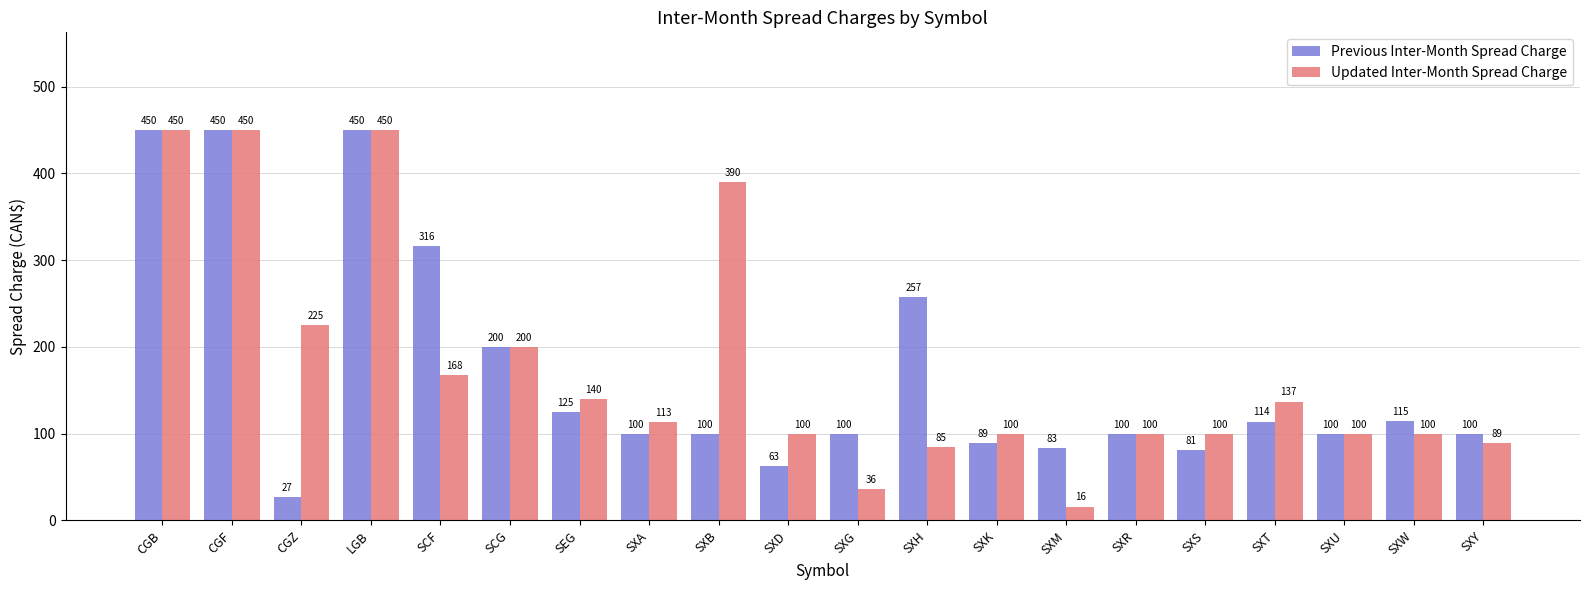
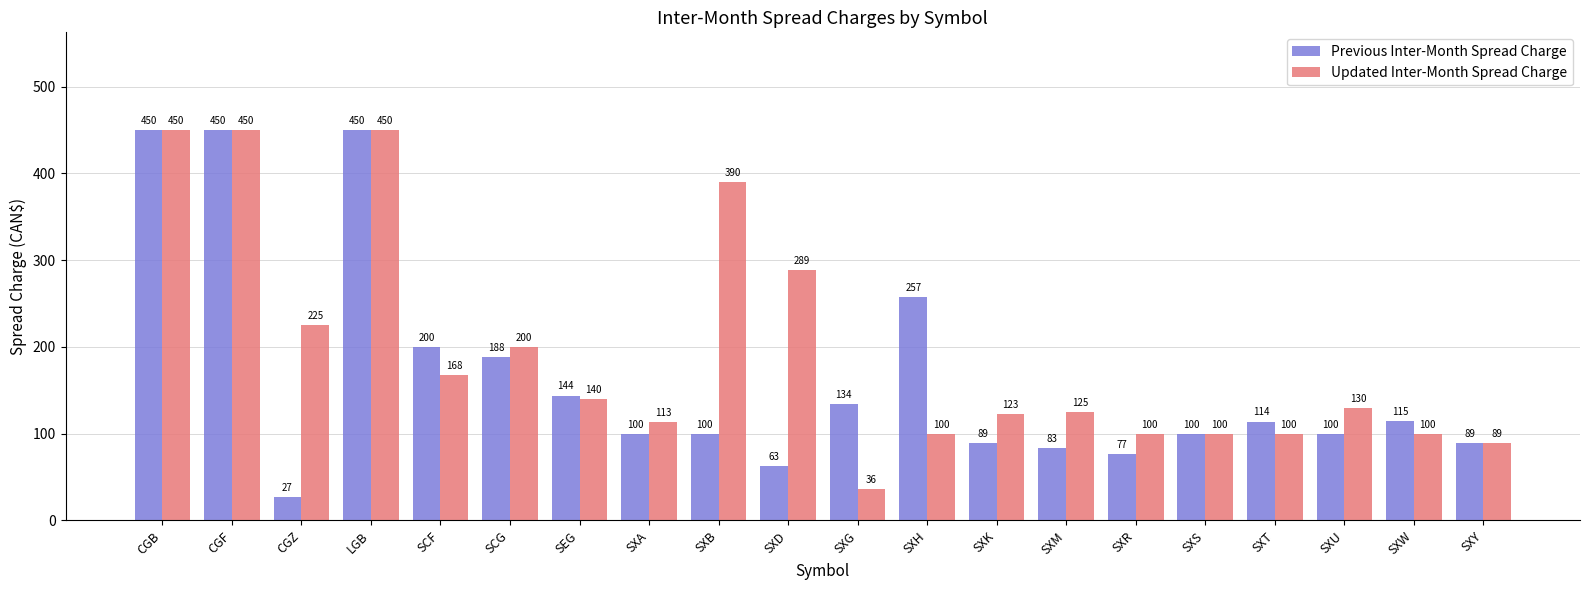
Previous Inter-Month Spread Charge, SCF: 316 -> 200
Previous Inter-Month Spread Charge, SCG: 200 -> 188
Previous Inter-Month Spread Charge, SEG: 125 -> 144
Updated Inter-Month Spread Charge, SXD: 100 -> 289
Previous Inter-Month Spread Charge, SXG: 100 -> 134
Updated Inter-Month Spread Charge, SXH: 85 -> 100
Updated Inter-Month Spread Charge, SXK: 100 -> 123
Updated Inter-Month Spread Charge, SXM: 16 -> 125
Previous Inter-Month Spread Charge, SXR: 100 -> 77
Previous Inter-Month Spread Charge, SXS: 81 -> 100
Updated Inter-Month Spread Charge, SXT: 137 -> 100
Updated Inter-Month Spread Charge, SXU: 100 -> 130
Previous Inter-Month Spread Charge, SXY: 100 -> 89
